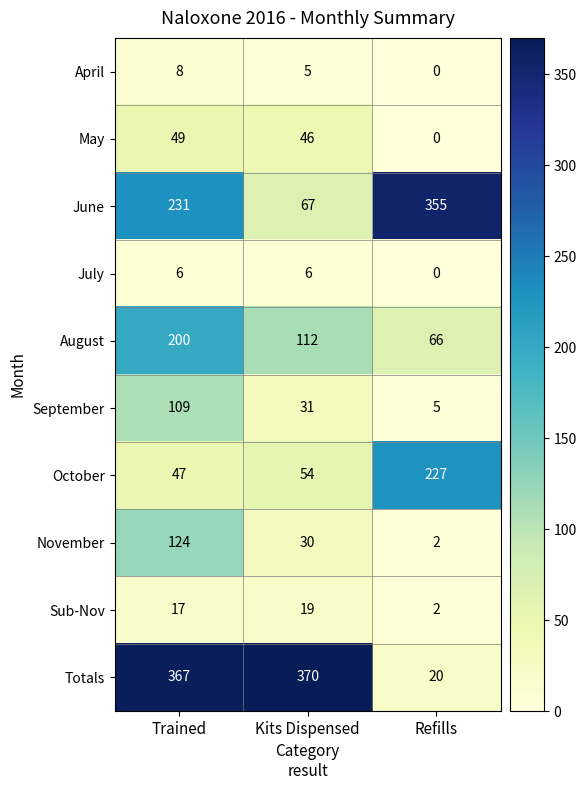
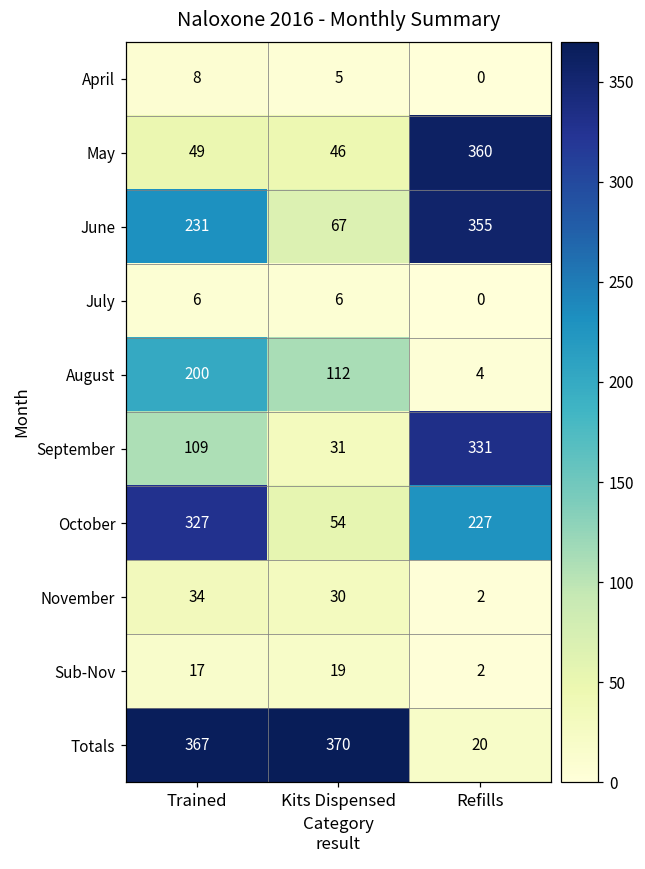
May, Refills: 0 -> 360
August, Refills: 66 -> 4
September, Refills: 5 -> 331
October, Trained: 47 -> 327
November, Trained: 124 -> 34
